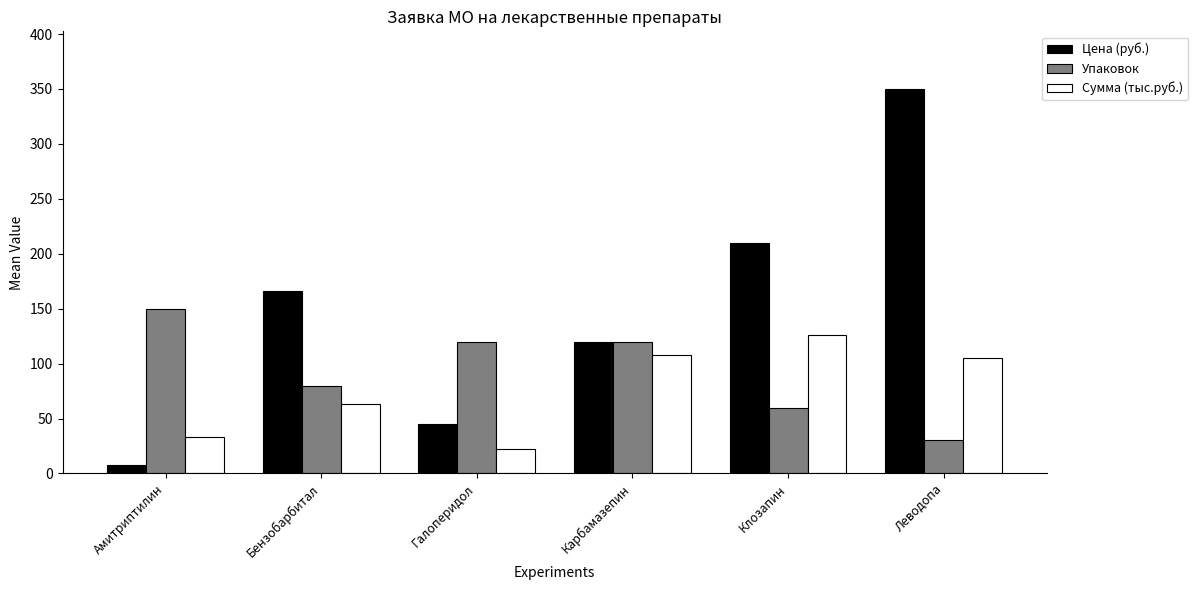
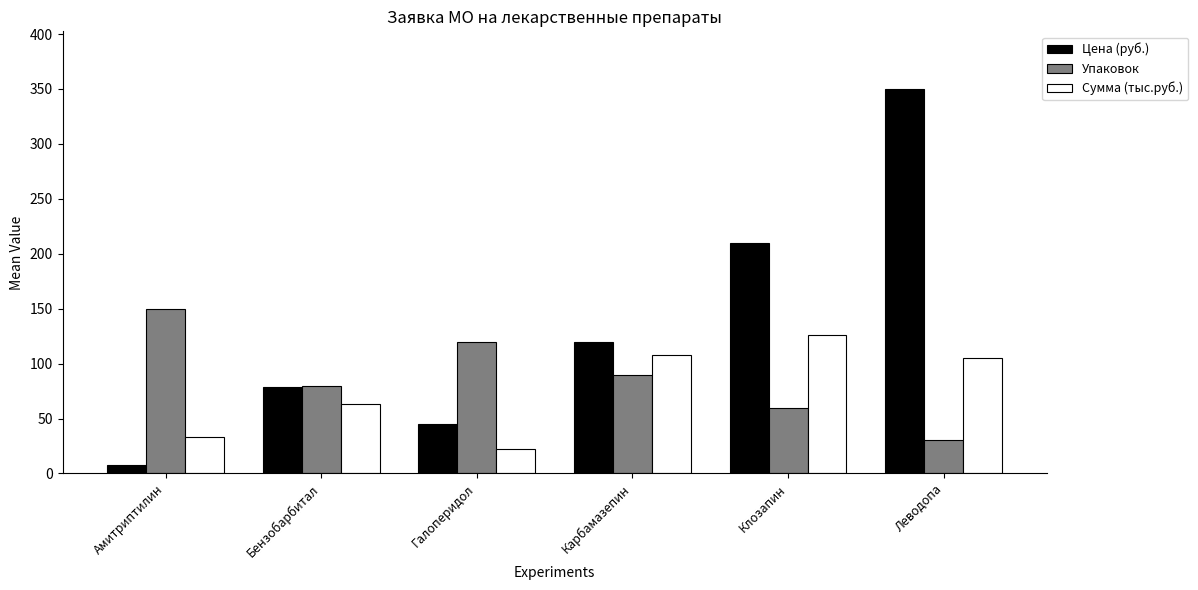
Цена (руб.), Бензобарбитал: 166 -> 79
Упаковок, Карбамазепин: 120 -> 90
